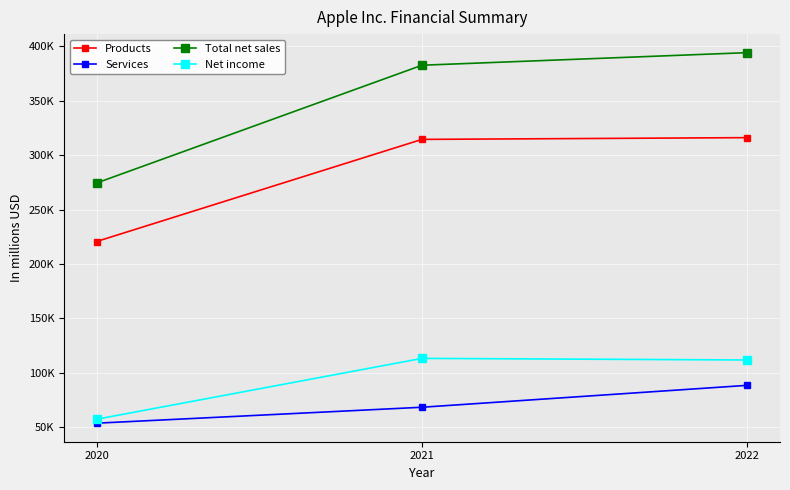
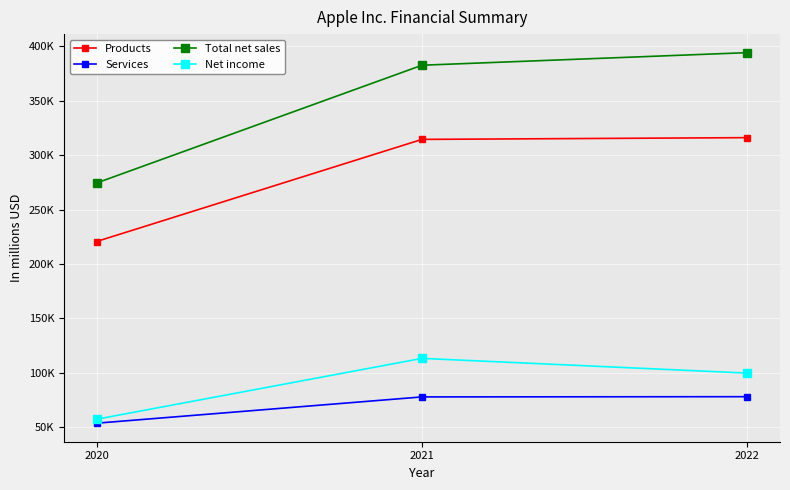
Services, 2021: 68000 -> 78000
Services, 2022: 89000 -> 78000
Net income, 2022: 112000 -> 100000
